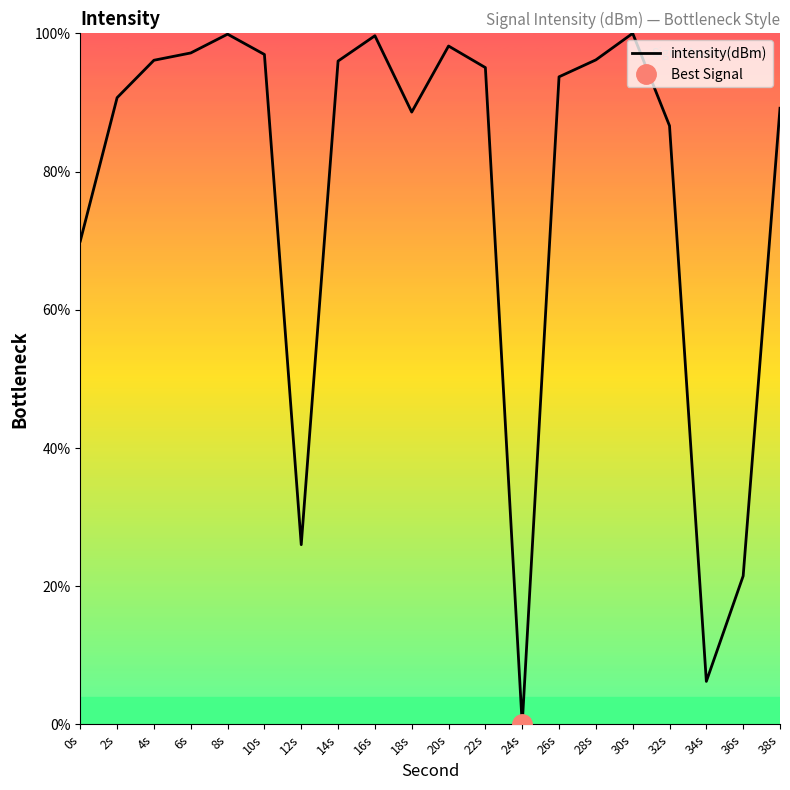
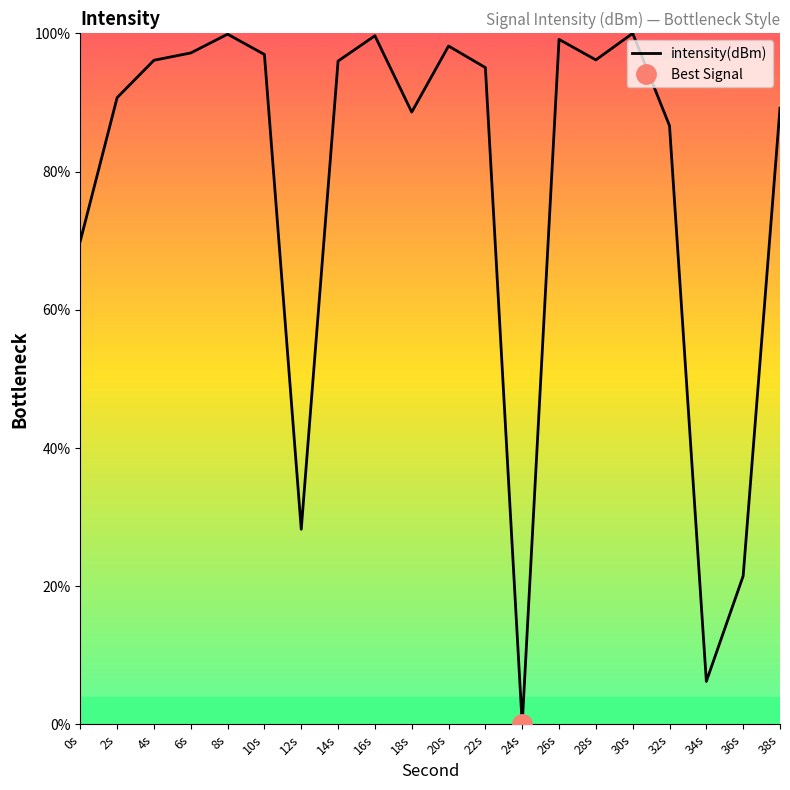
intensity(dBm), 12s: 26% -> 28%
intensity(dBm), 26s: 94% -> 99%
